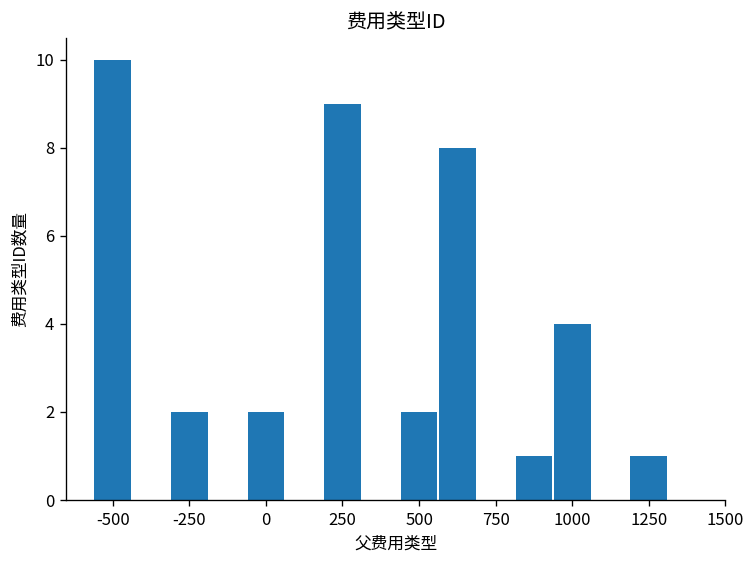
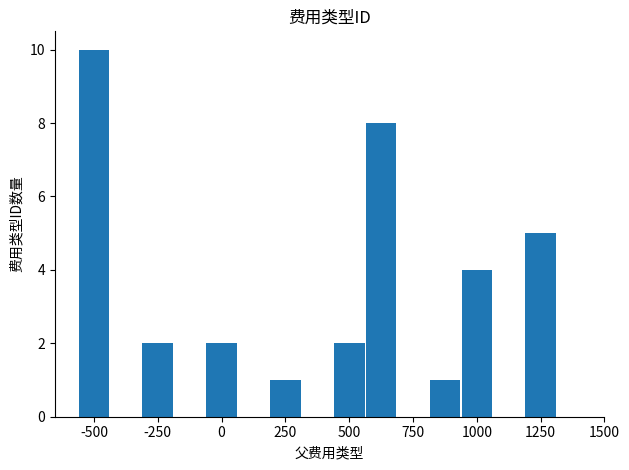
250: 9 -> 1
1250: 1 -> 5
